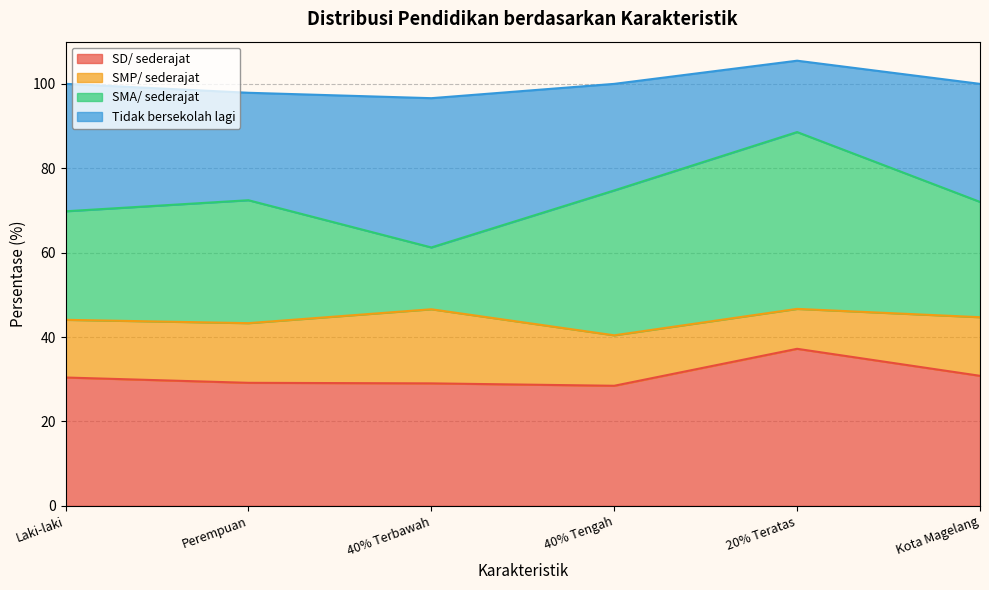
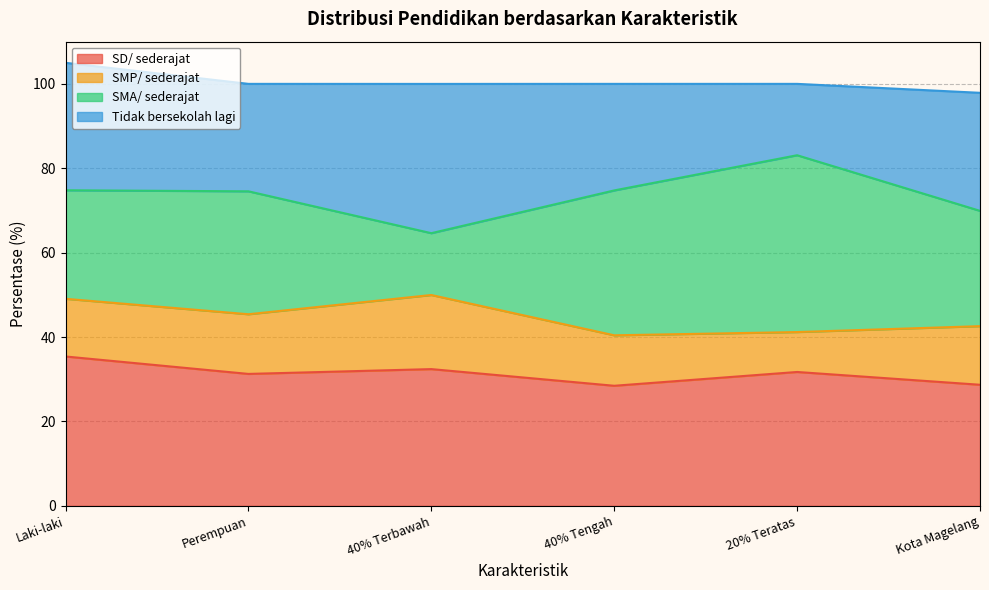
SD/ sederajat, Laki-laki: 30 -> 35
SD/ sederajat, Perempuan: 29 -> 31
SD/ sederajat, 40% Terbawah: 29 -> 32
SD/ sederajat, 20% Teratas: 37 -> 32
SD/ sederajat, Kota Magelang: 31 -> 29
